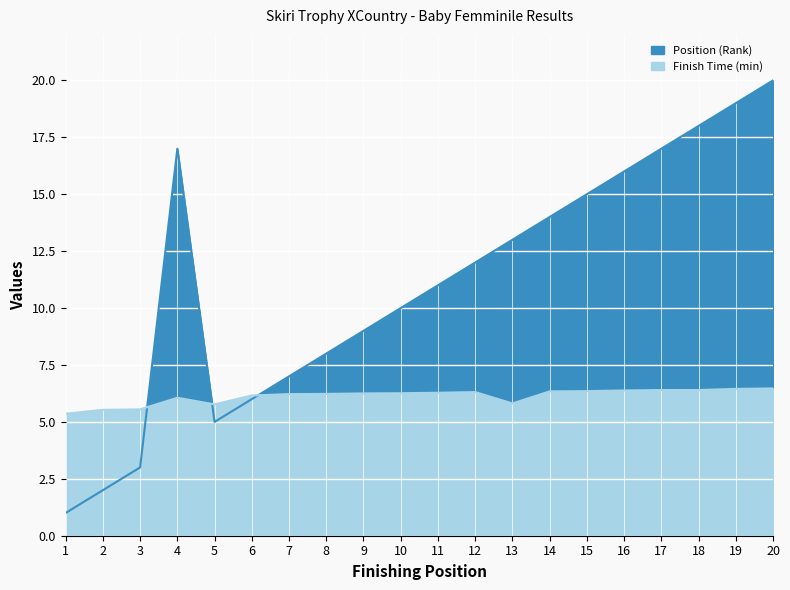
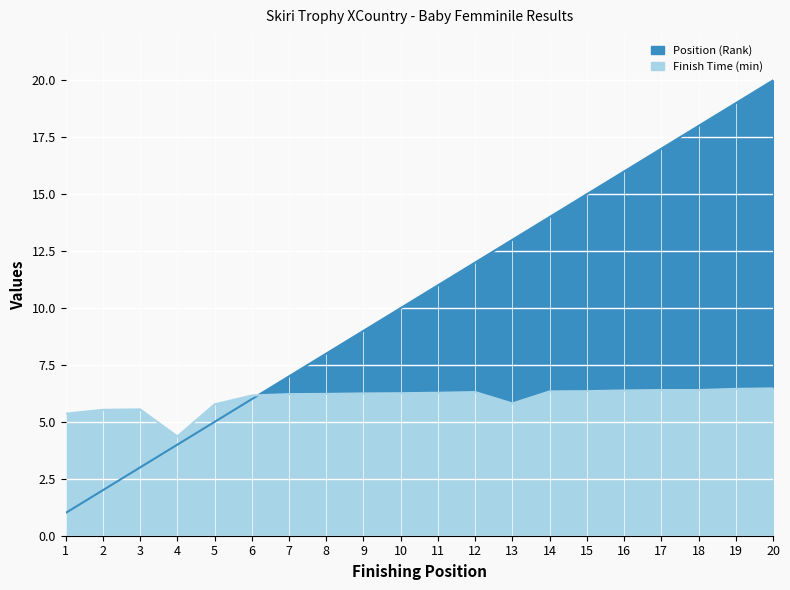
Position (Rank), 4: 17 -> 4
Finish Time (min), 4: 6.1 -> 4.4
